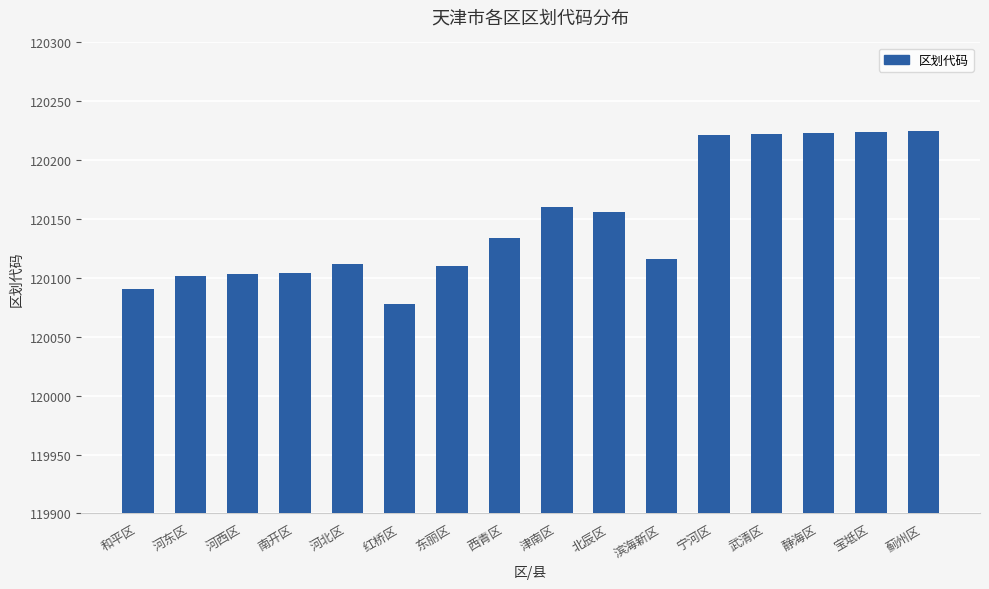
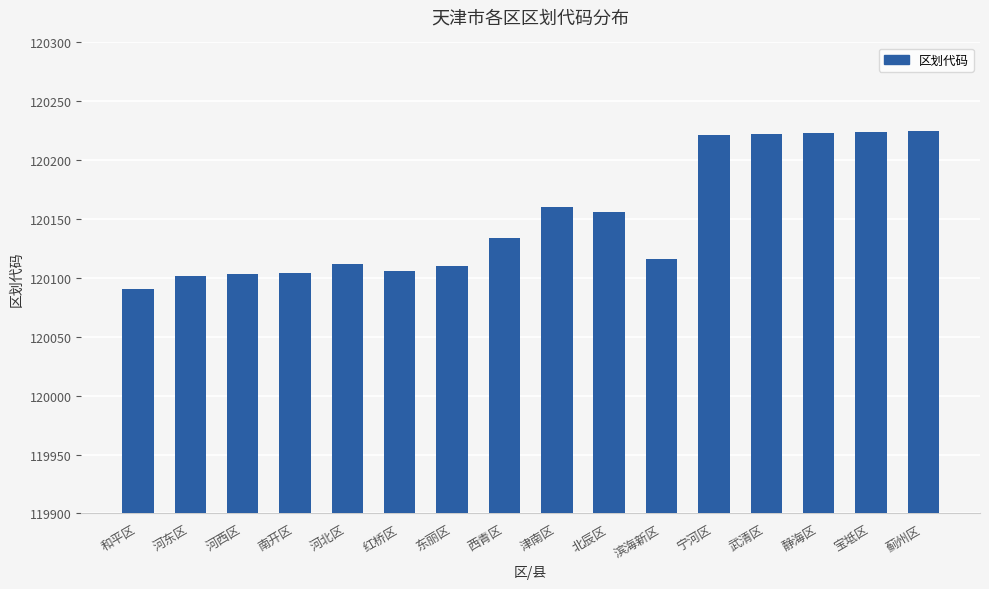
红桥区: 120078 -> 120106
